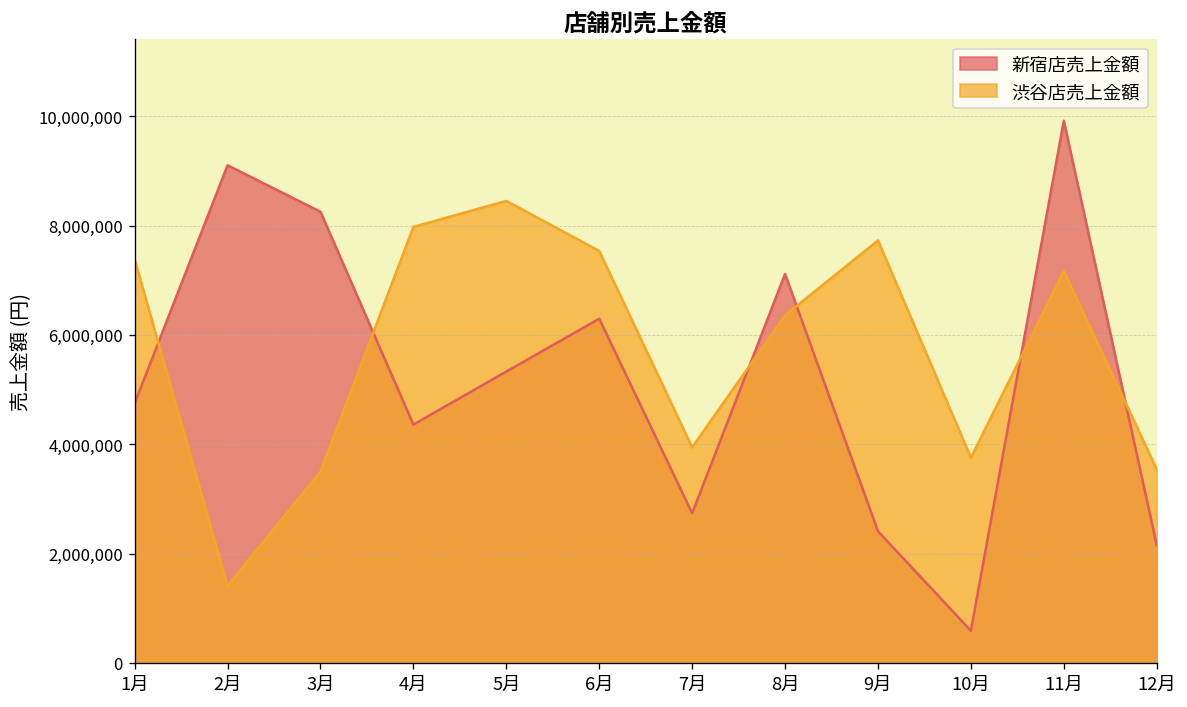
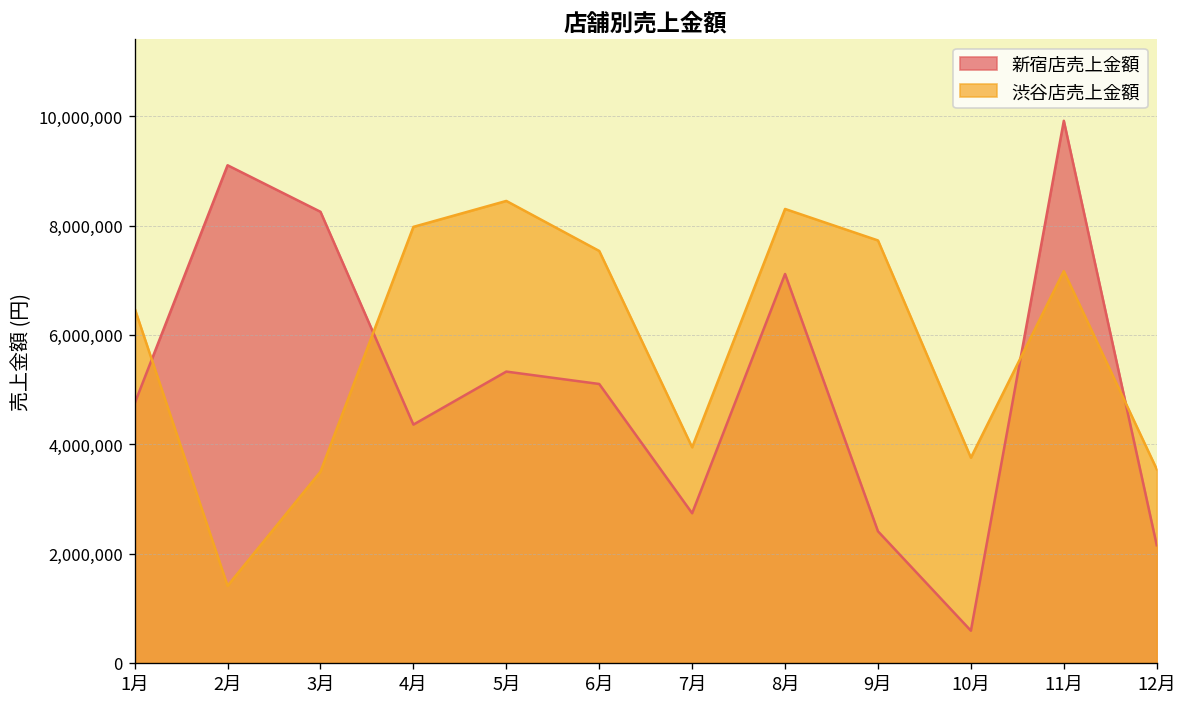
渋谷店売上金額, 1月: 7,400,000 -> 6,500,000
新宿店売上金額, 6月: 6,300,000 -> 5,100,000
渋谷店売上金額, 8月: 6,400,000 -> 8,300,000
